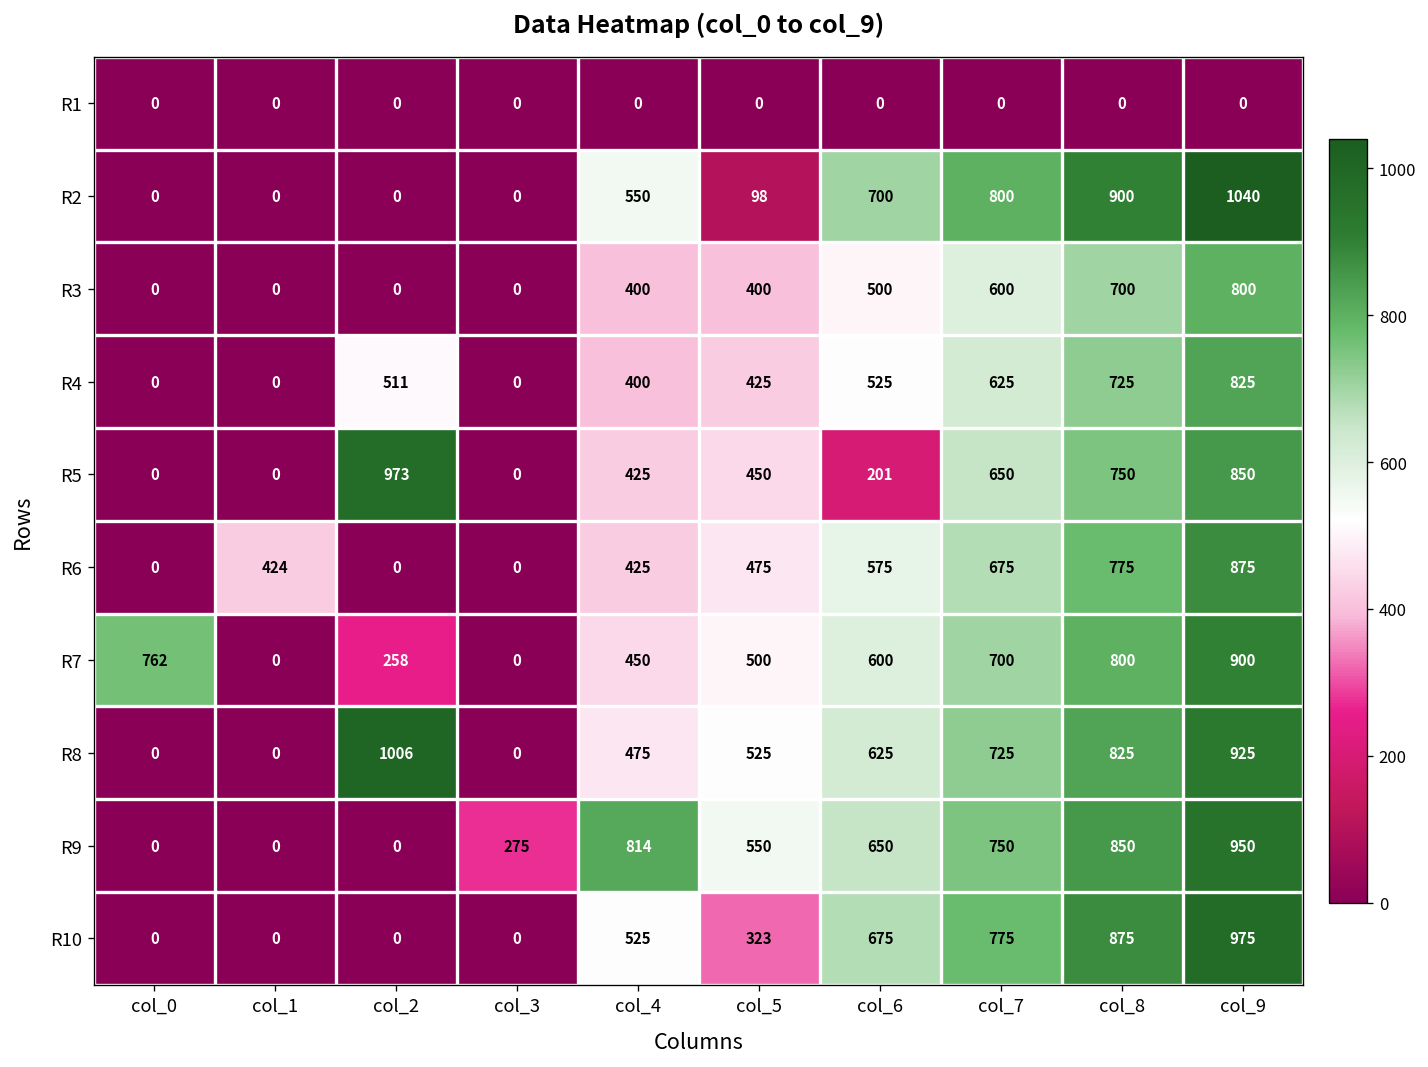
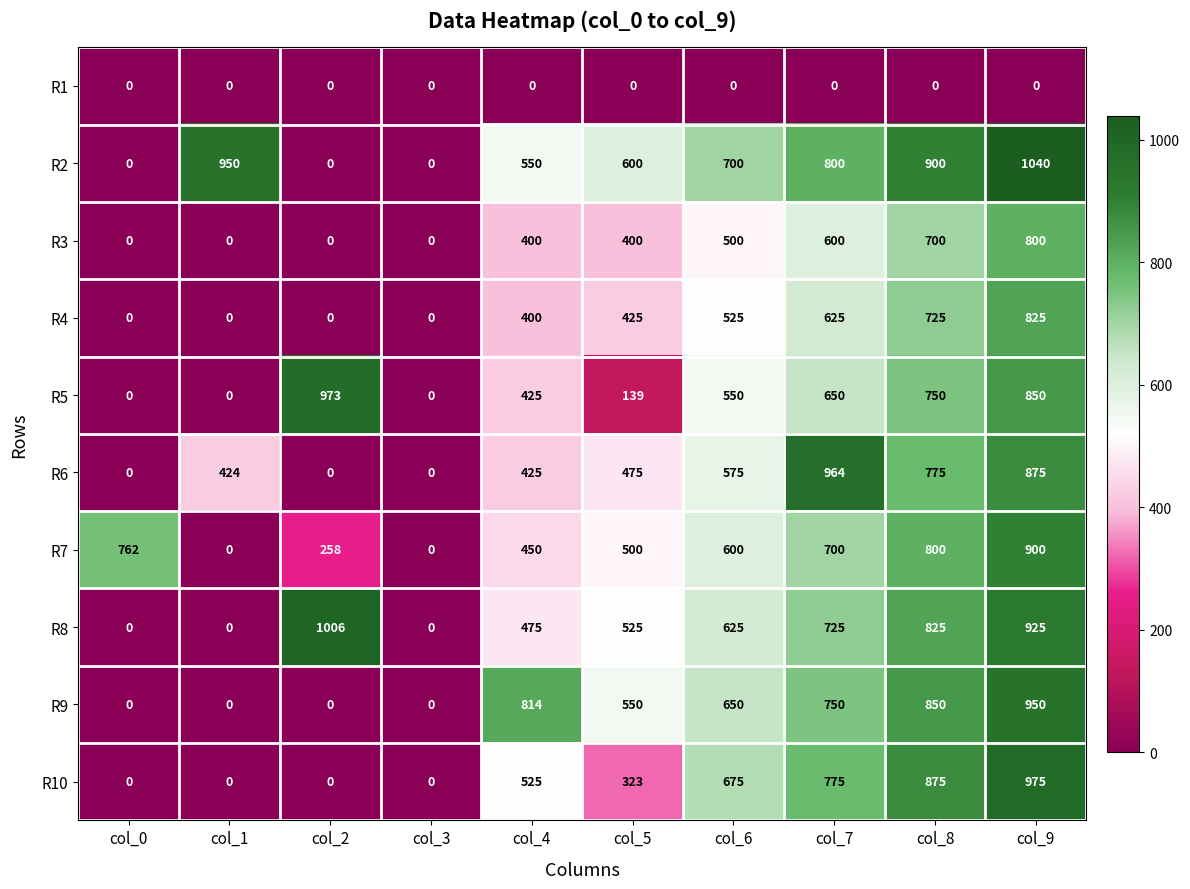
R2, col_1: 0 -> 950
R2, col_5: 98 -> 600
R4, col_2: 511 -> 0
R5, col_5: 450 -> 139
R5, col_6: 201 -> 550
R6, col_7: 675 -> 964
R9, col_3: 275 -> 0
